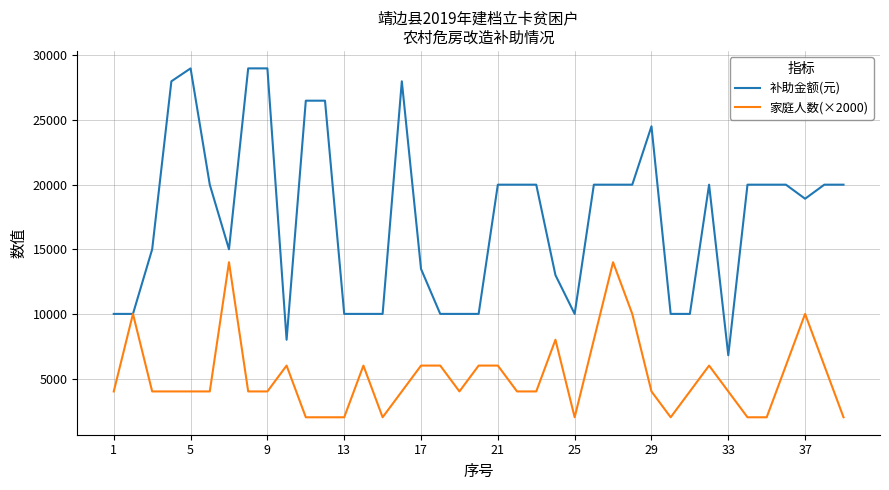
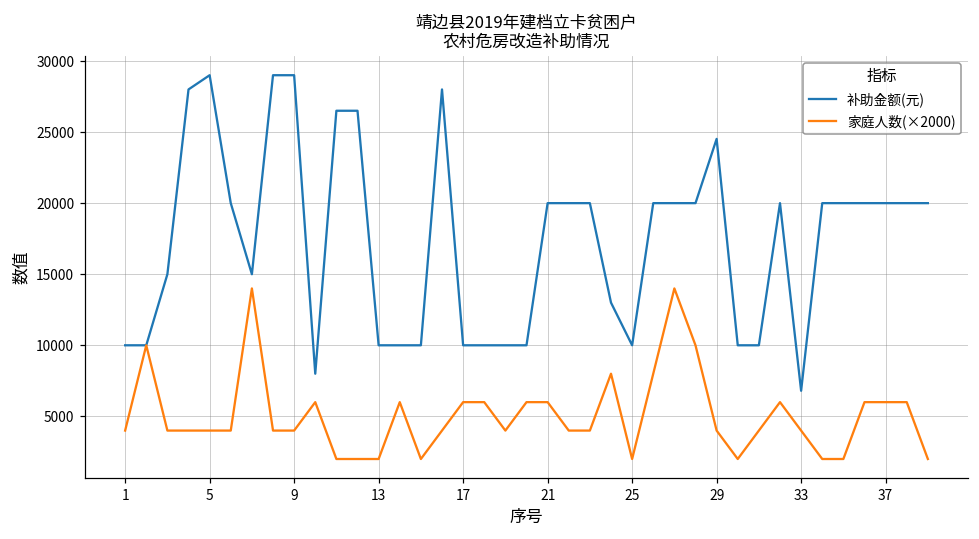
补助金额(元), 17: 13500 -> 10000
补助金额(元), 37: 18900 -> 20000
家庭人数(×2000), 37: 10000 -> 6000
